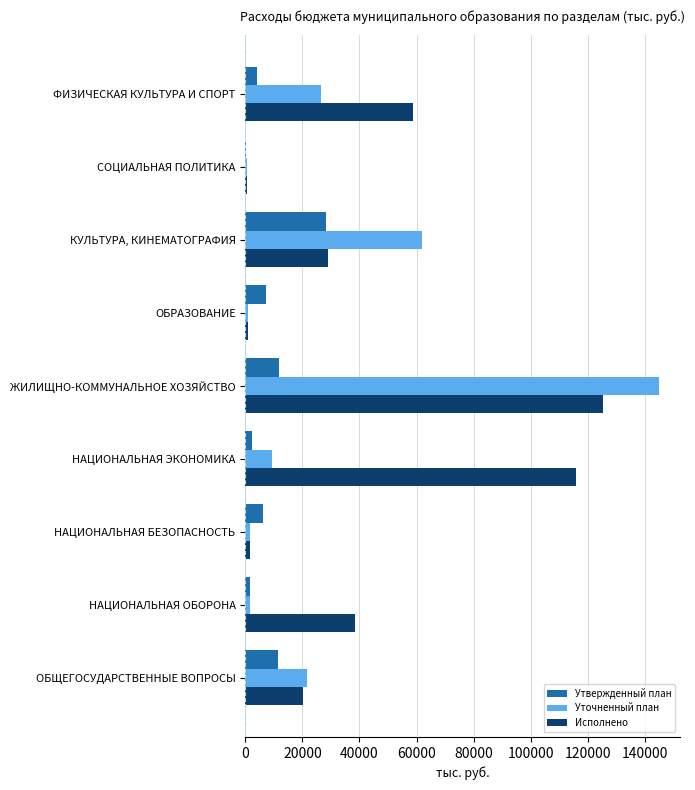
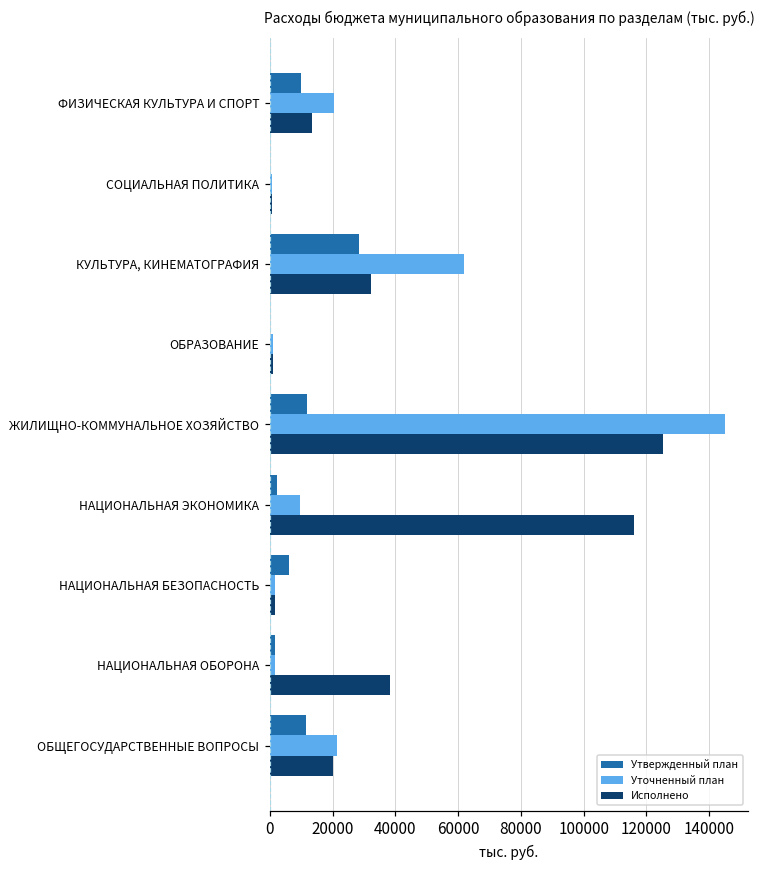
Утвержденный план, ФИЗИЧЕСКАЯ КУЛЬТУРА И СПОРТ: 4000 -> 10000
Уточненный план, ФИЗИЧЕСКАЯ КУЛЬТУРА И СПОРТ: 27000 -> 20000
Исполнено, ФИЗИЧЕСКАЯ КУЛЬТУРА И СПОРТ: 59000 -> 14000
Исполнено, КУЛЬТУРА, КИНЕМАТОГРАФИЯ: 29000 -> 32000
Утвержденный план, ОБРАЗОВАНИЕ: 7000 -> 0
